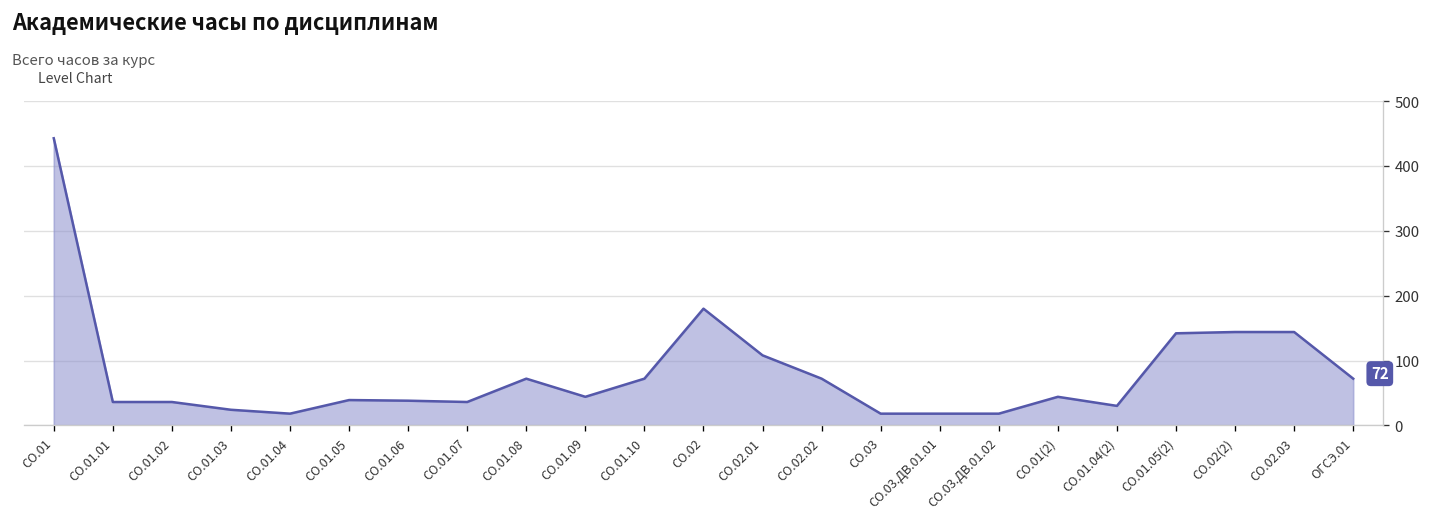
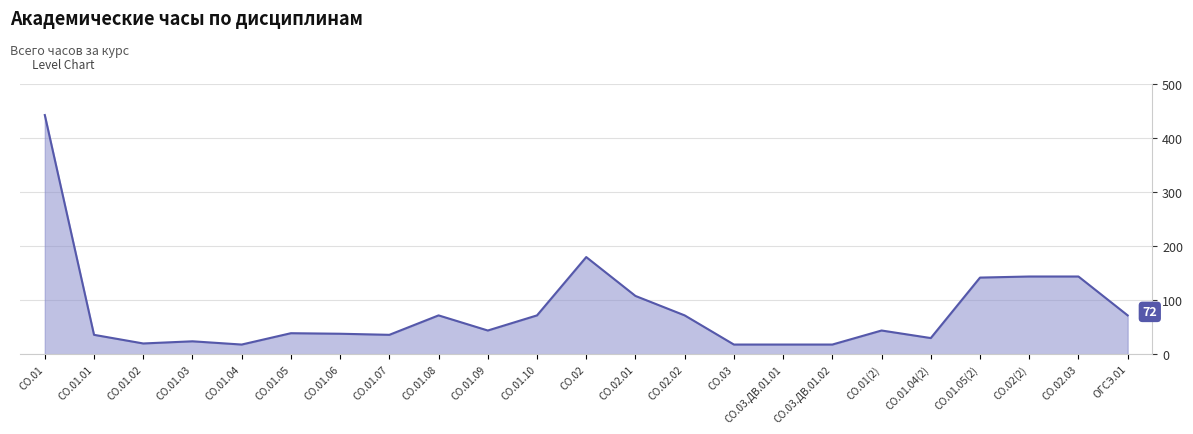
СО.01.02: 40 -> 20
